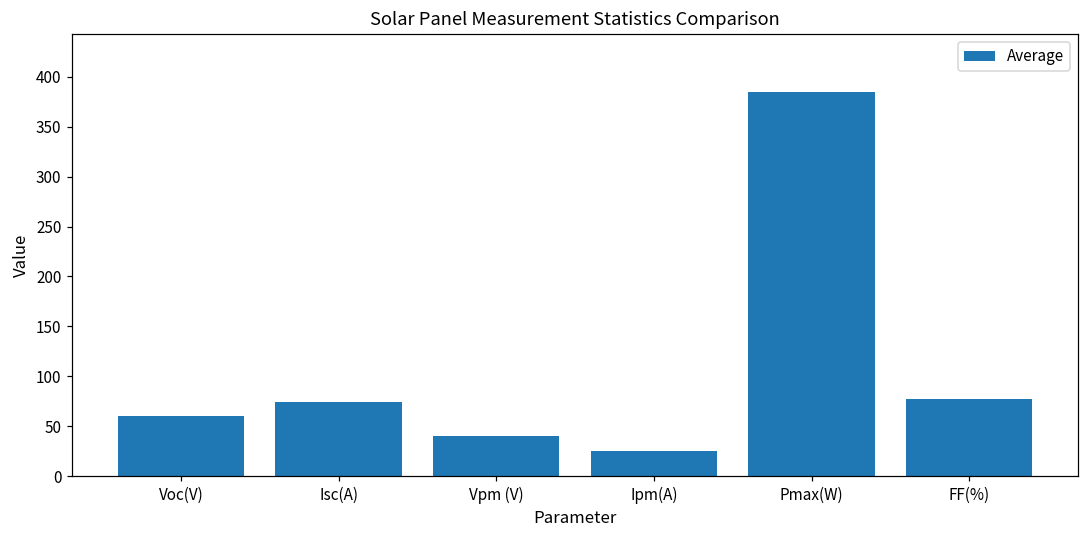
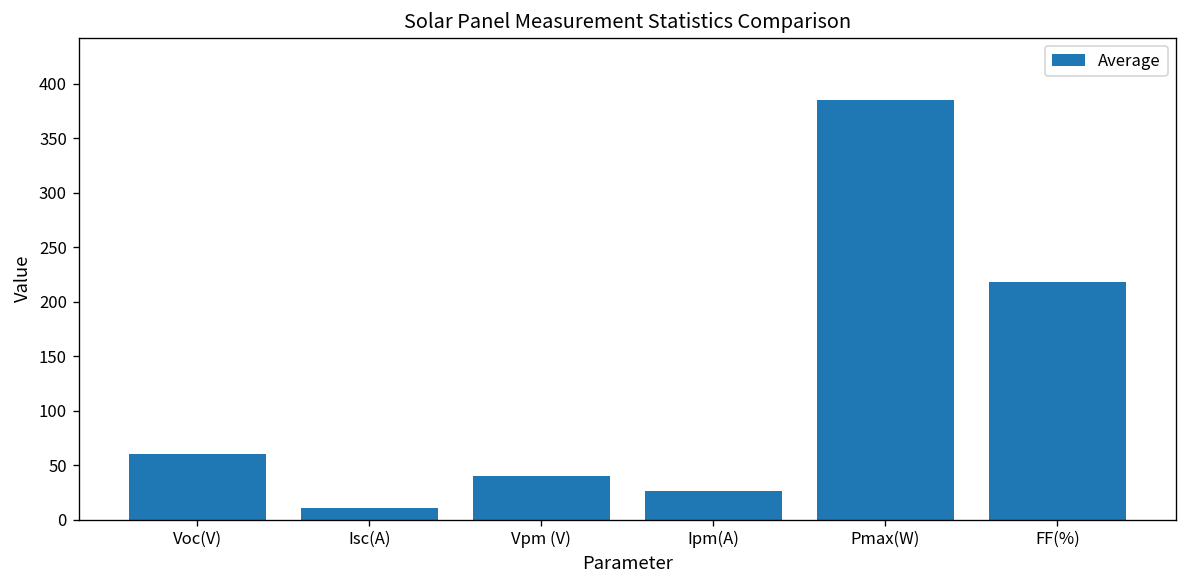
Isc(A): 70 -> 10
FF(%): 80 -> 220
